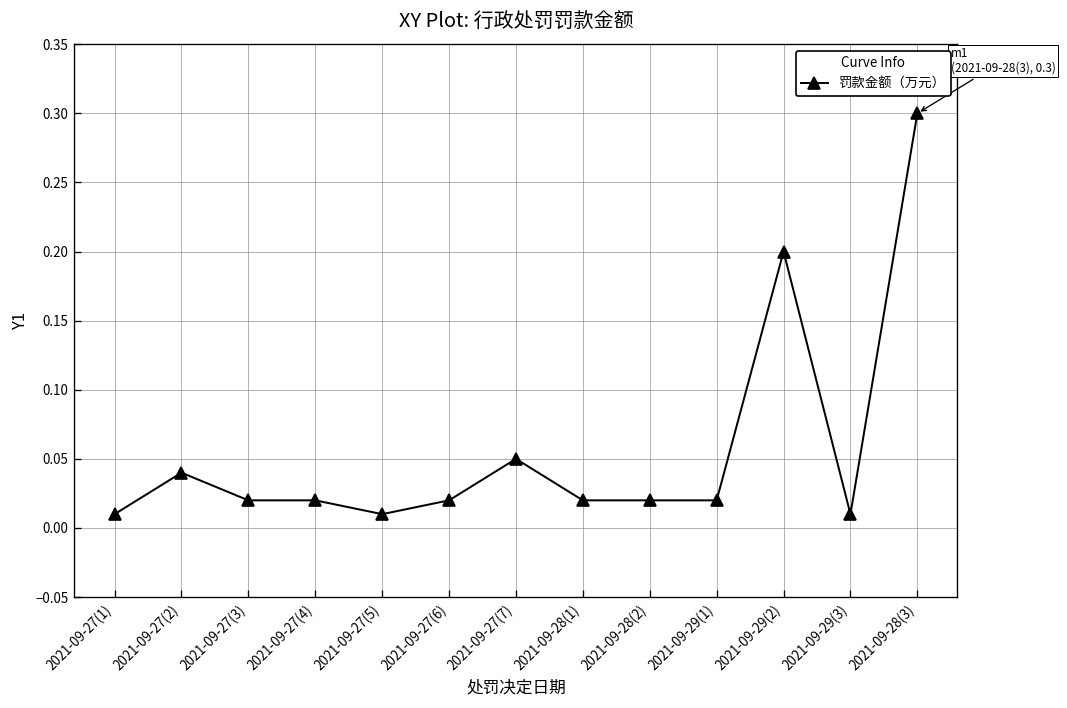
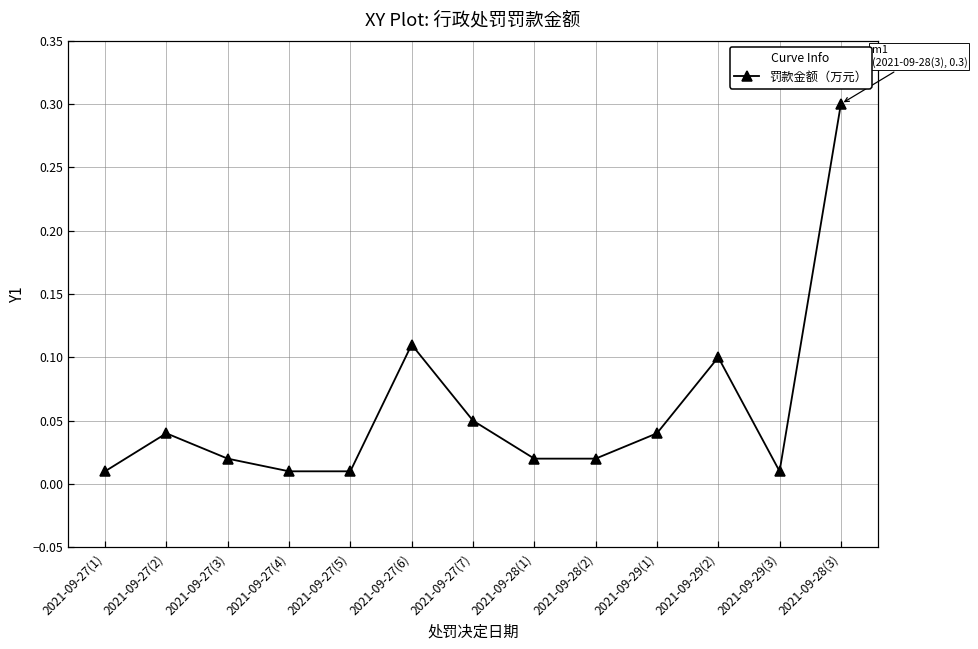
2021-09-27(4): 0.02 -> 0.01
2021-09-27(6): 0.02 -> 0.11
2021-09-29(1): 0.02 -> 0.04
2021-09-29(2): 0.2 -> 0.1
